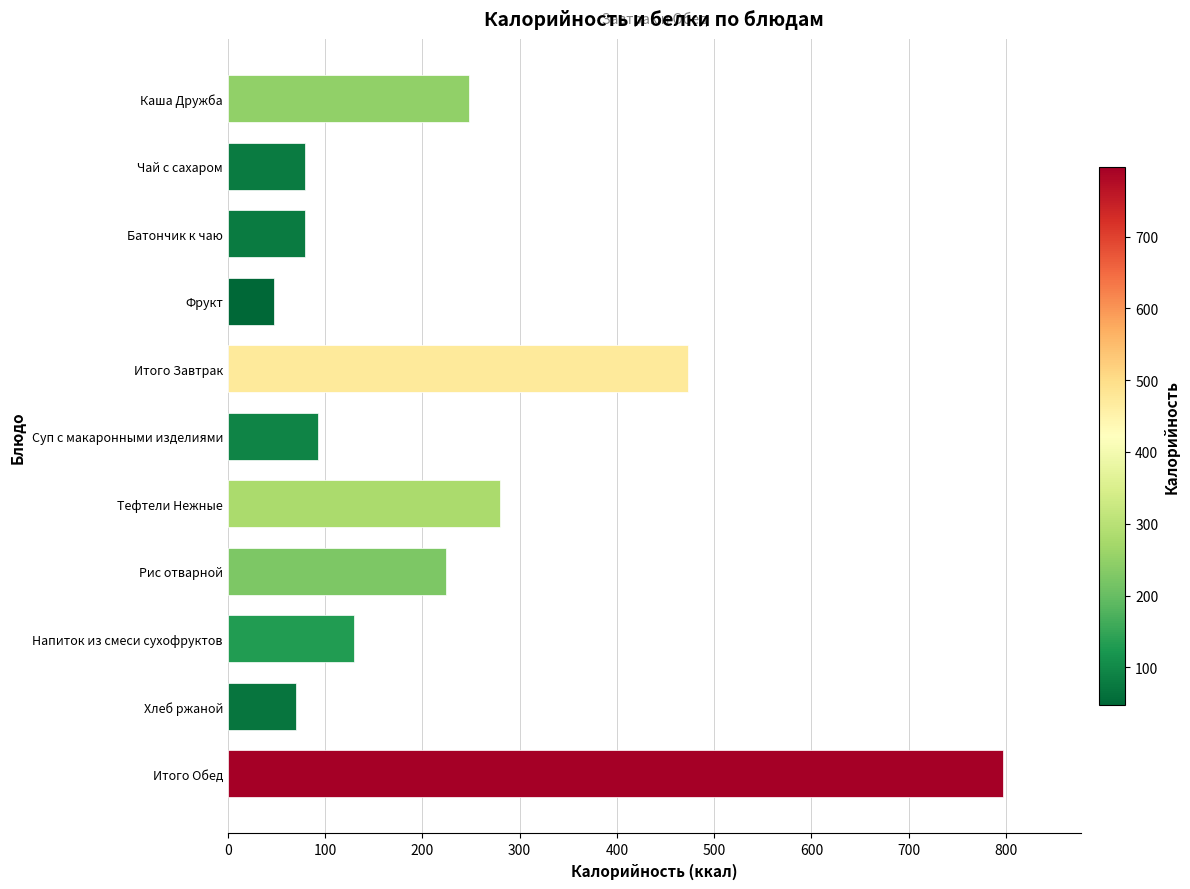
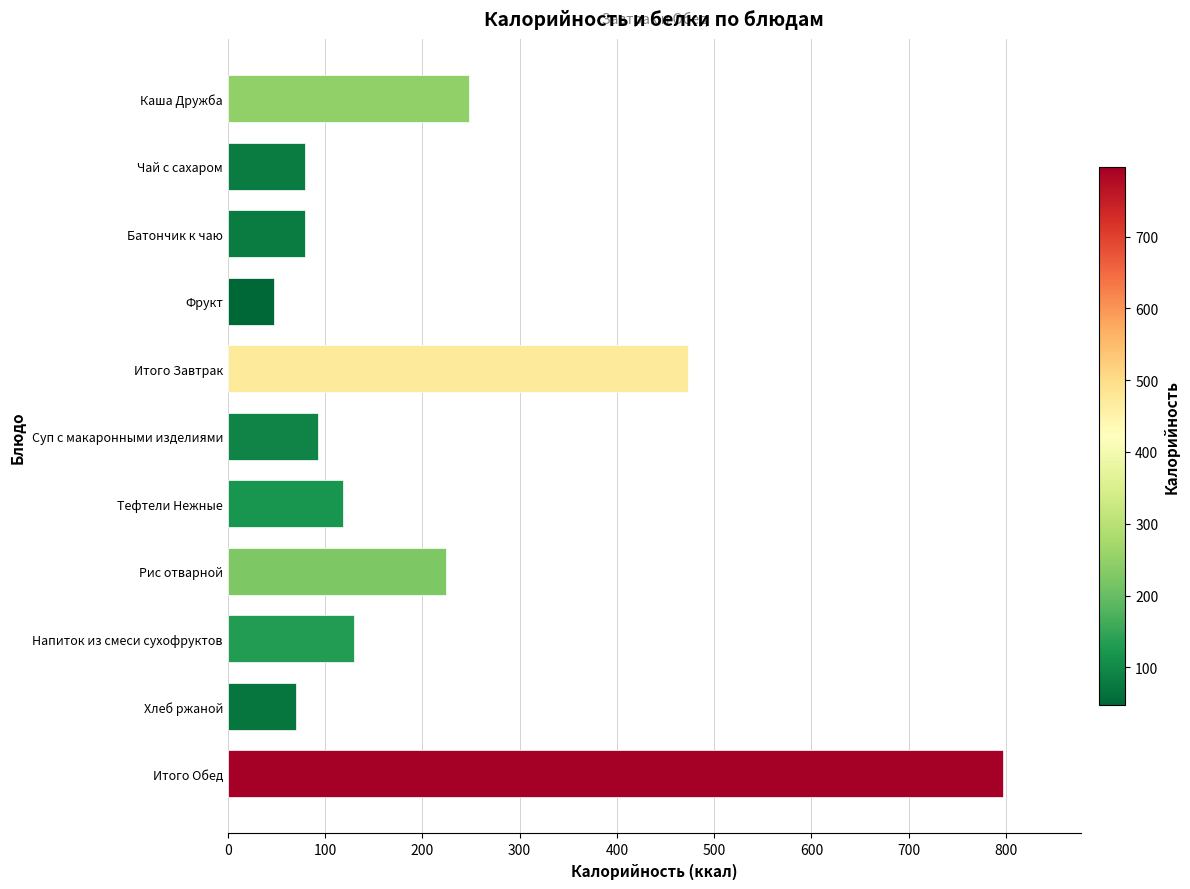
Тефтели Нежные: 280 -> 120
